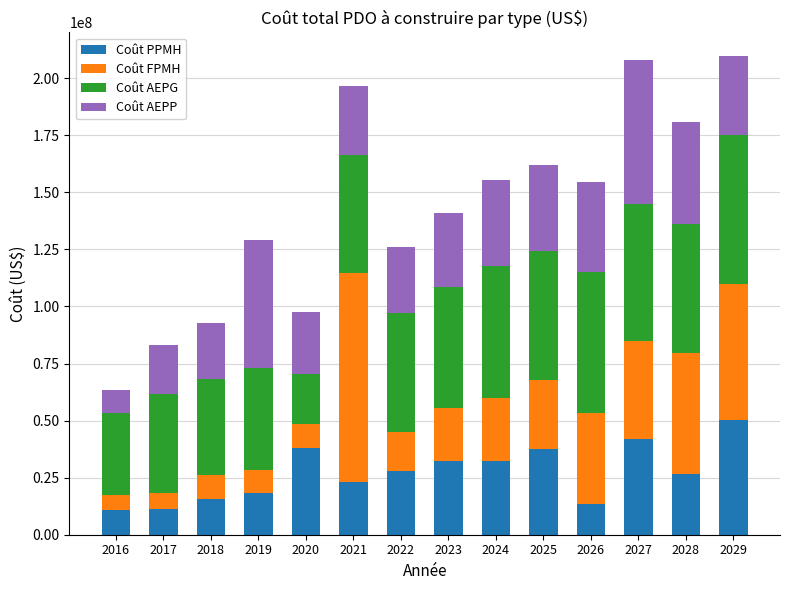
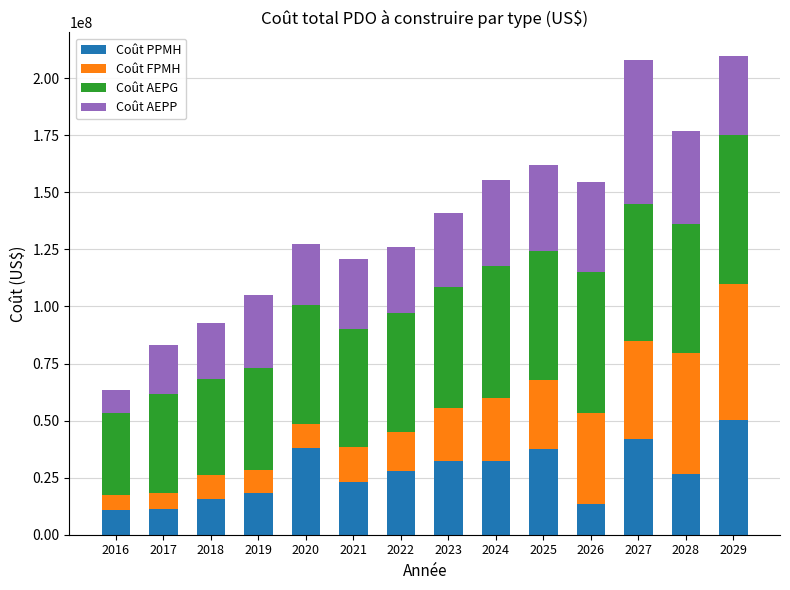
Coût AEPP, 2019: 56000000 -> 32000000
Coût AEPG, 2020: 22000000 -> 52000000
Coût FPMH, 2021: 91000000 -> 15000000
Coût AEPP, 2028: 45000000 -> 41000000
